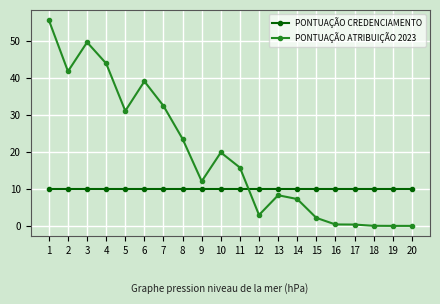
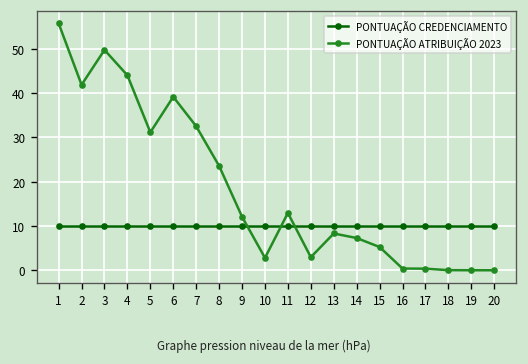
PONTUAÇÃO ATRIBUIÇÃO 2023, 10: 20 -> 3
PONTUAÇÃO ATRIBUIÇÃO 2023, 11: 16 -> 13
PONTUAÇÃO ATRIBUIÇÃO 2023, 15: 2 -> 5
